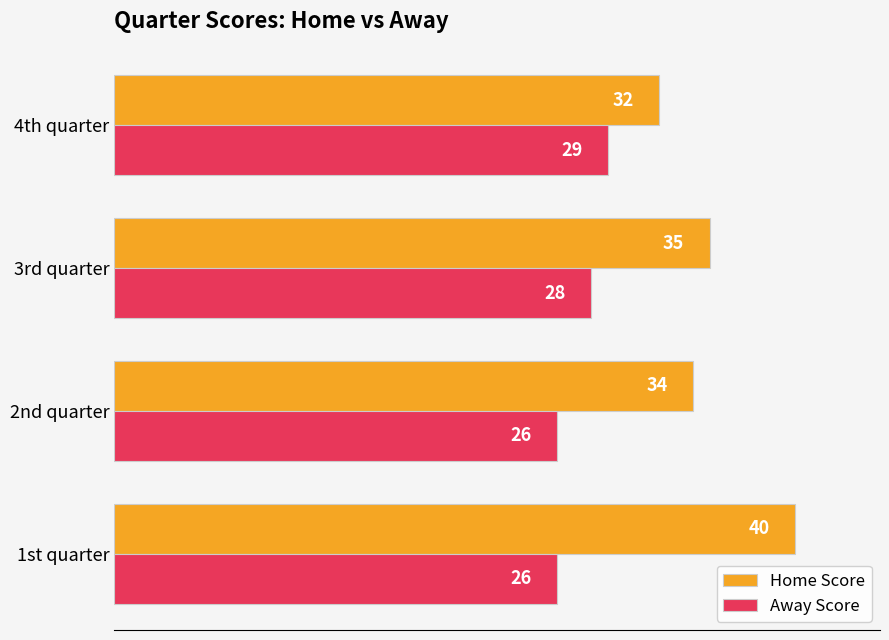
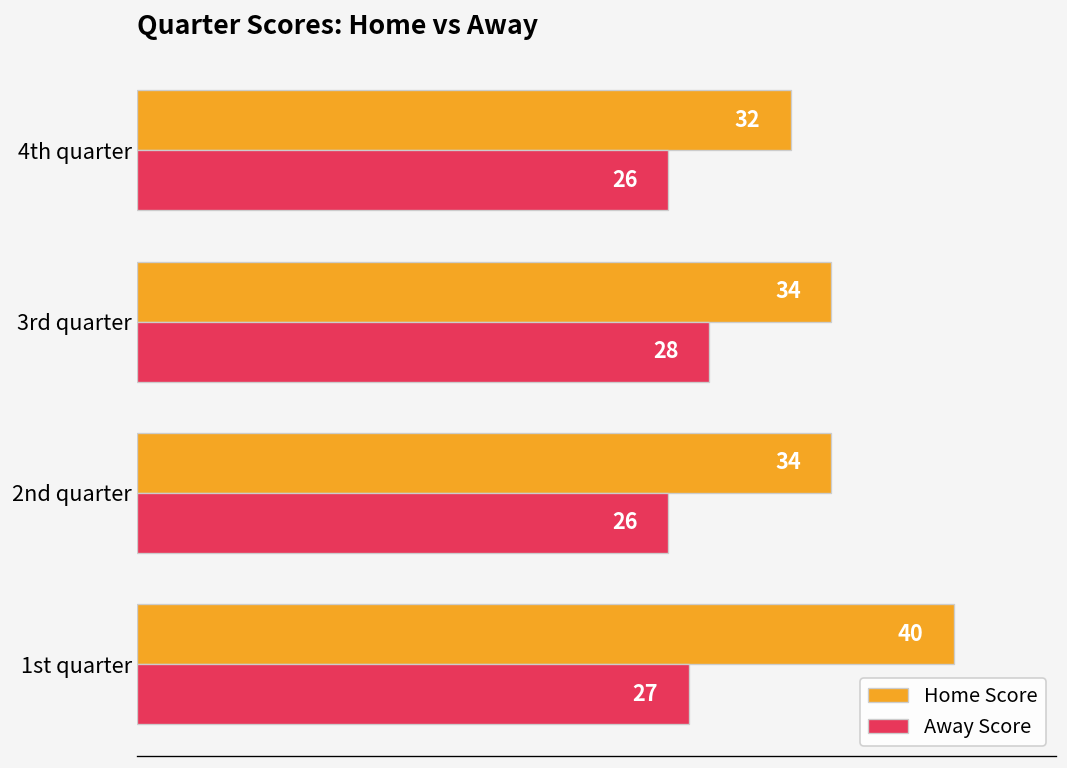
Away Score, 4th quarter: 29 -> 26
Home Score, 3rd quarter: 35 -> 34
Away Score, 1st quarter: 26 -> 27
